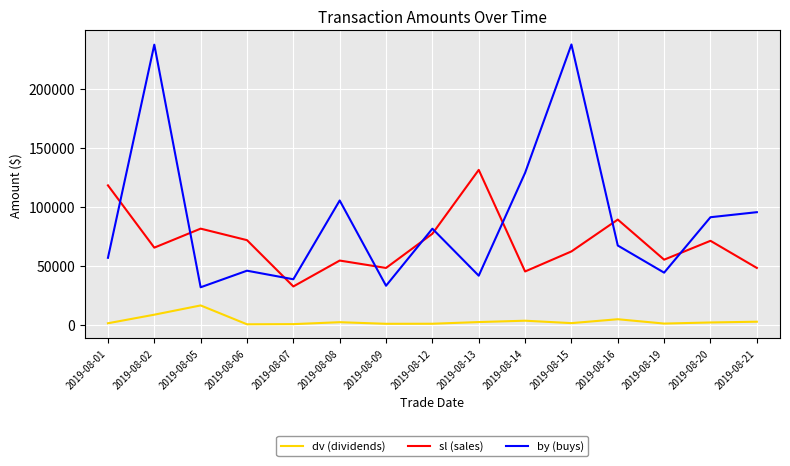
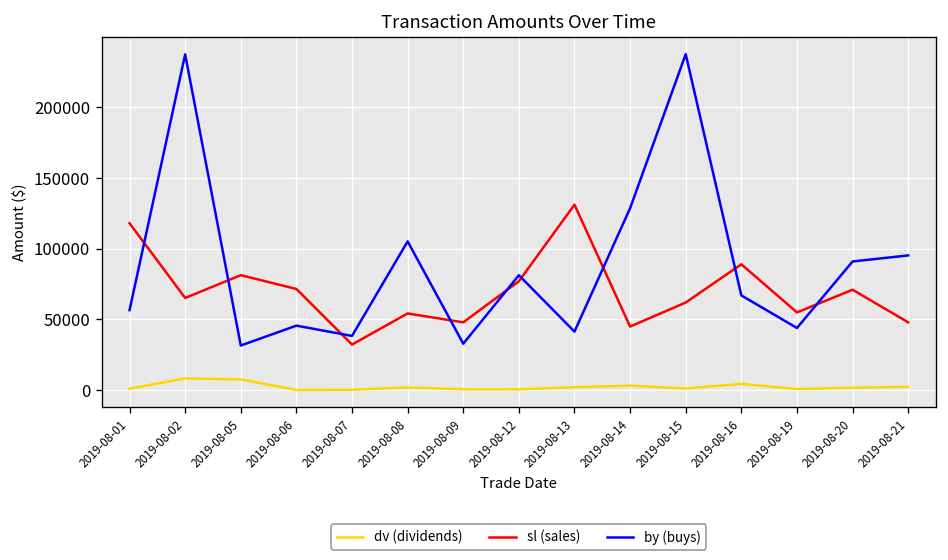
dv (dividends), 2019-08-05: 16000 -> 8000
